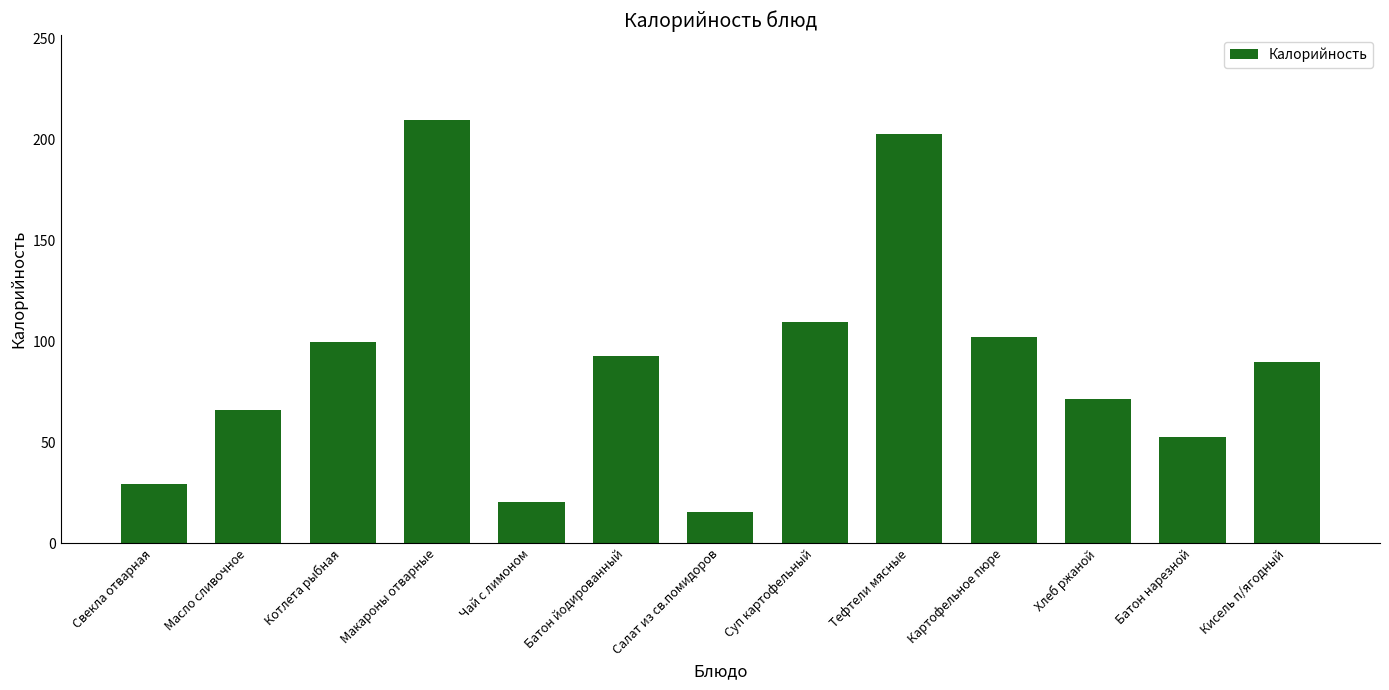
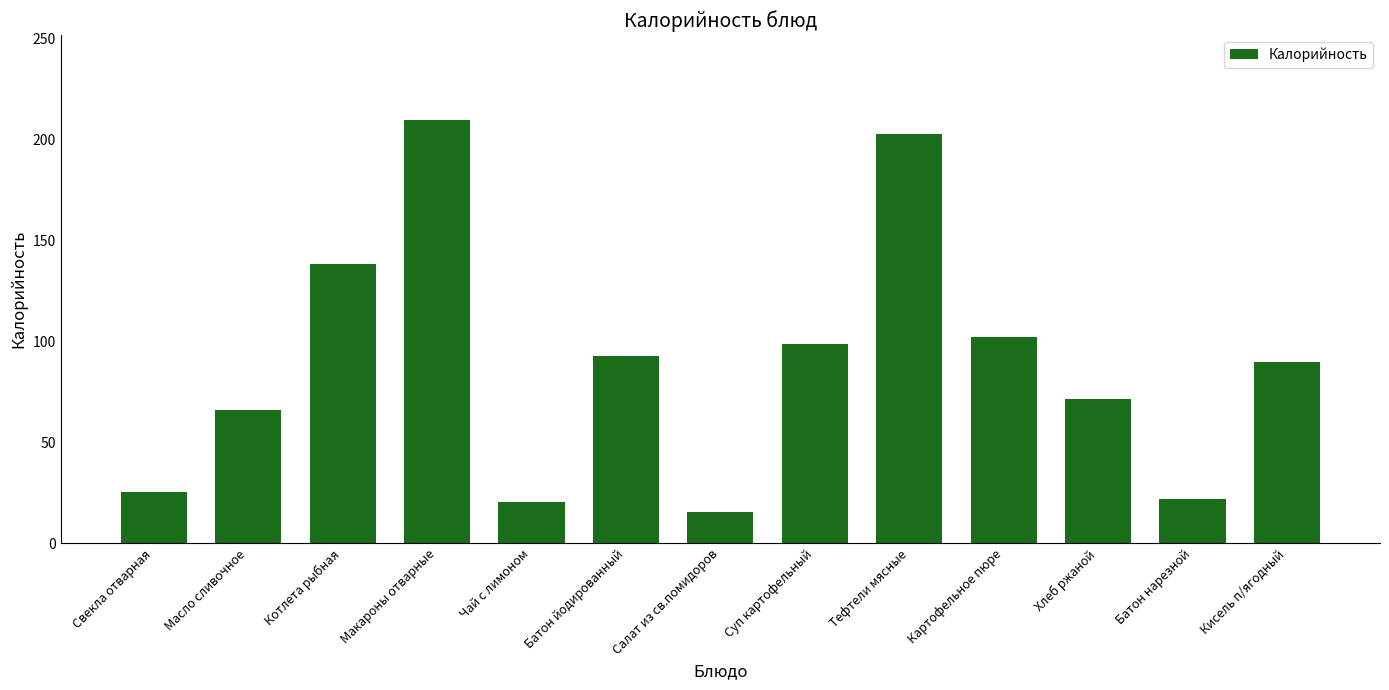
Свекла отварная: 30 -> 25
Котлета рыбная: 100 -> 138
Суп картофельный: 110 -> 99
Батон нарезной: 52 -> 22
